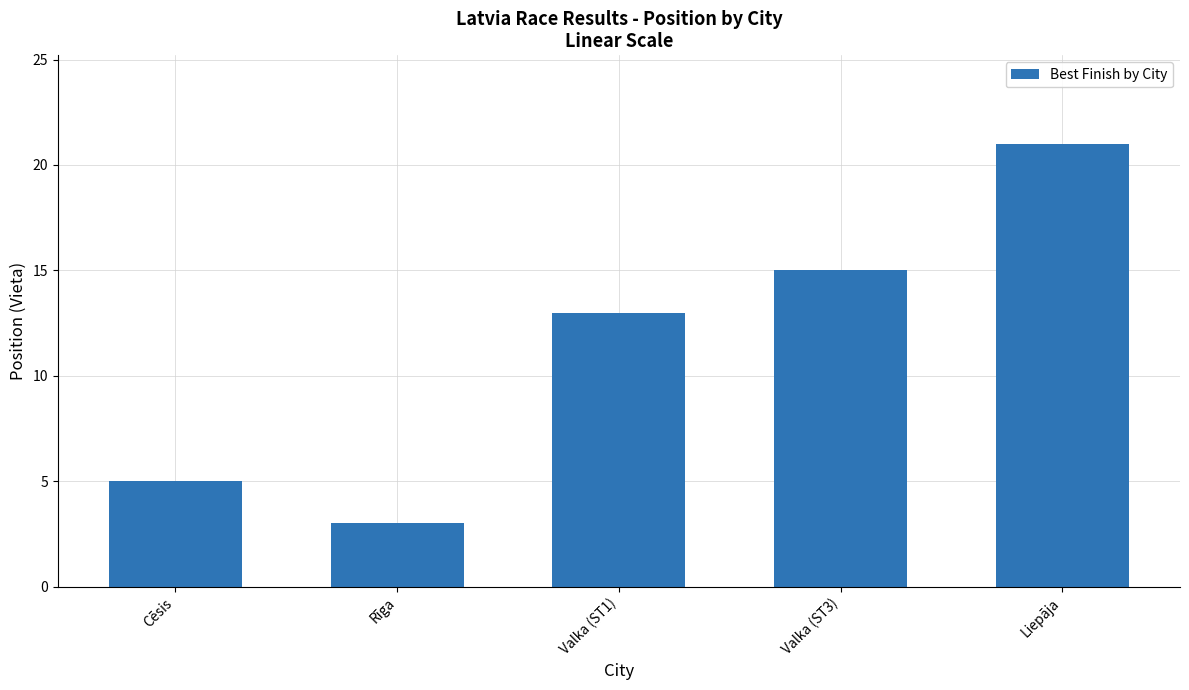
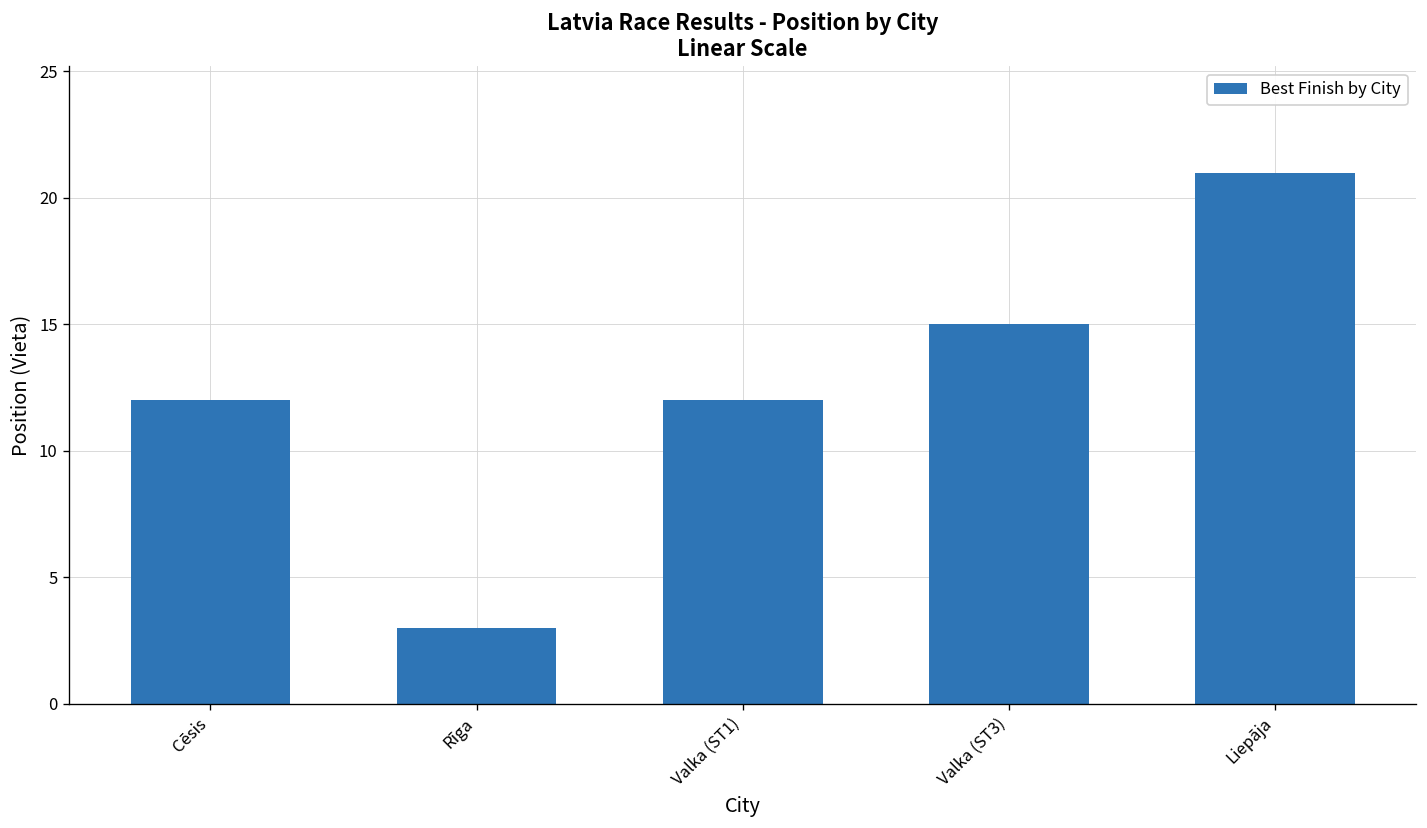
Cēsis: 5 -> 12
Valka (ST1): 13 -> 12
